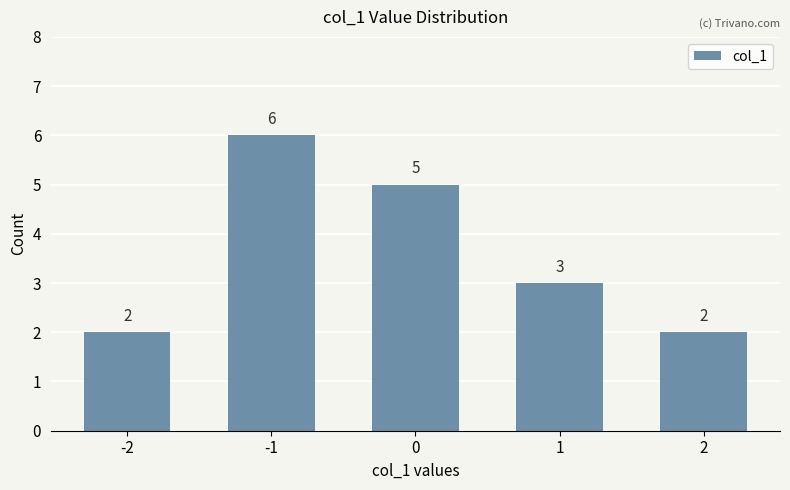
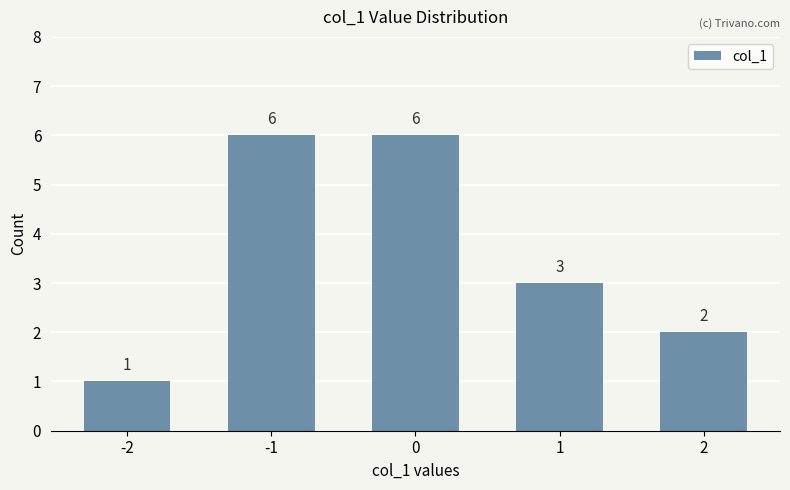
-2: 2 -> 1
0: 5 -> 6
